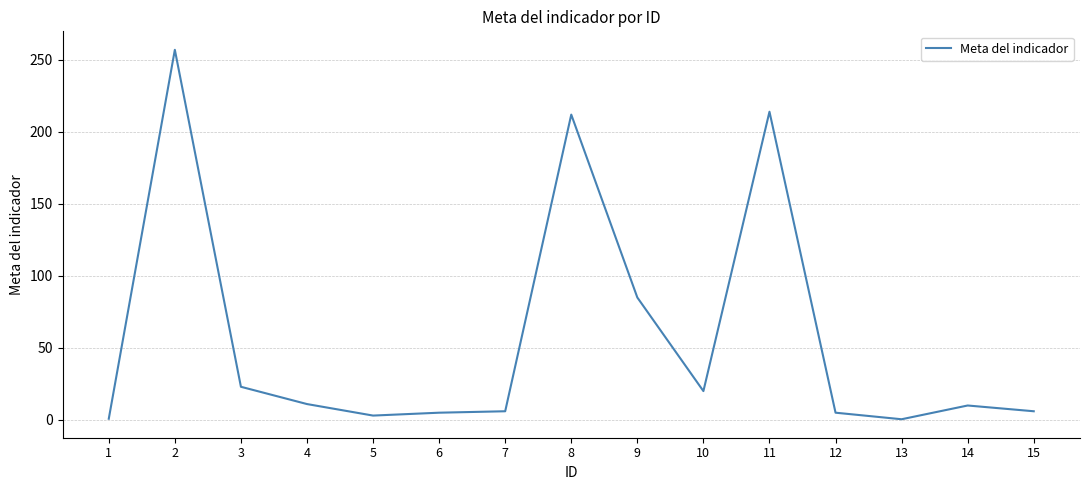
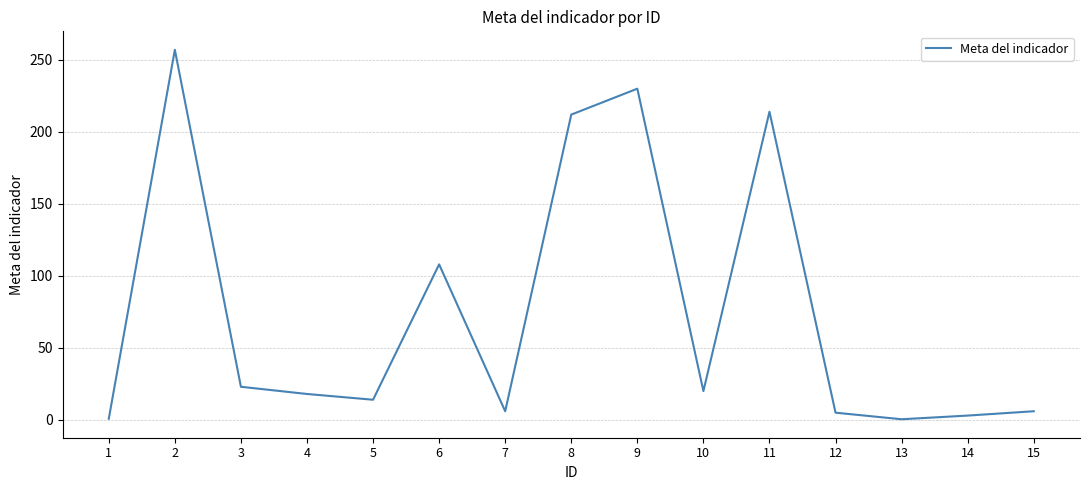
4: 11 -> 18
5: 3 -> 14
6: 5 -> 108
9: 85 -> 230
14: 10 -> 3
